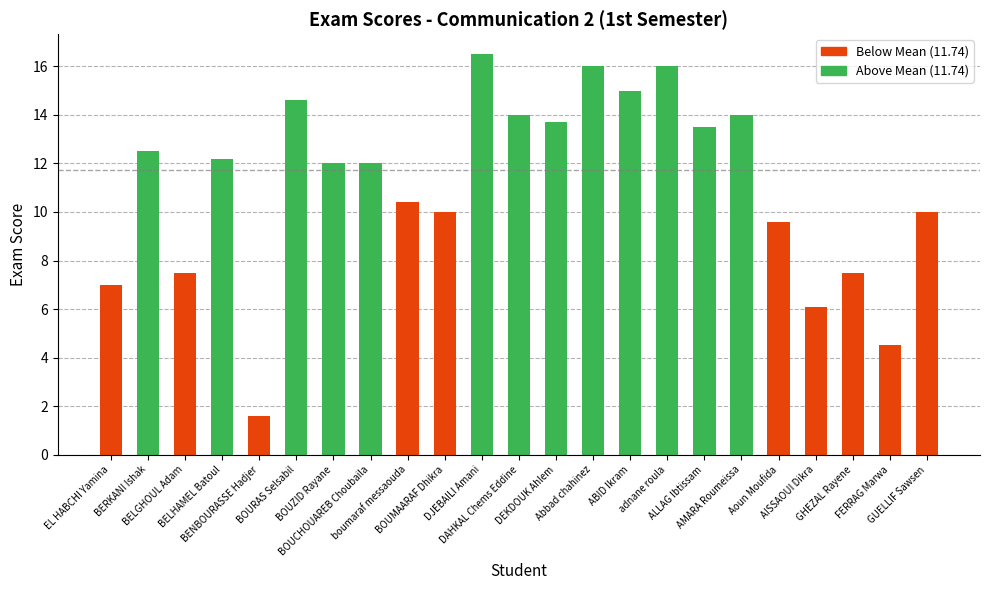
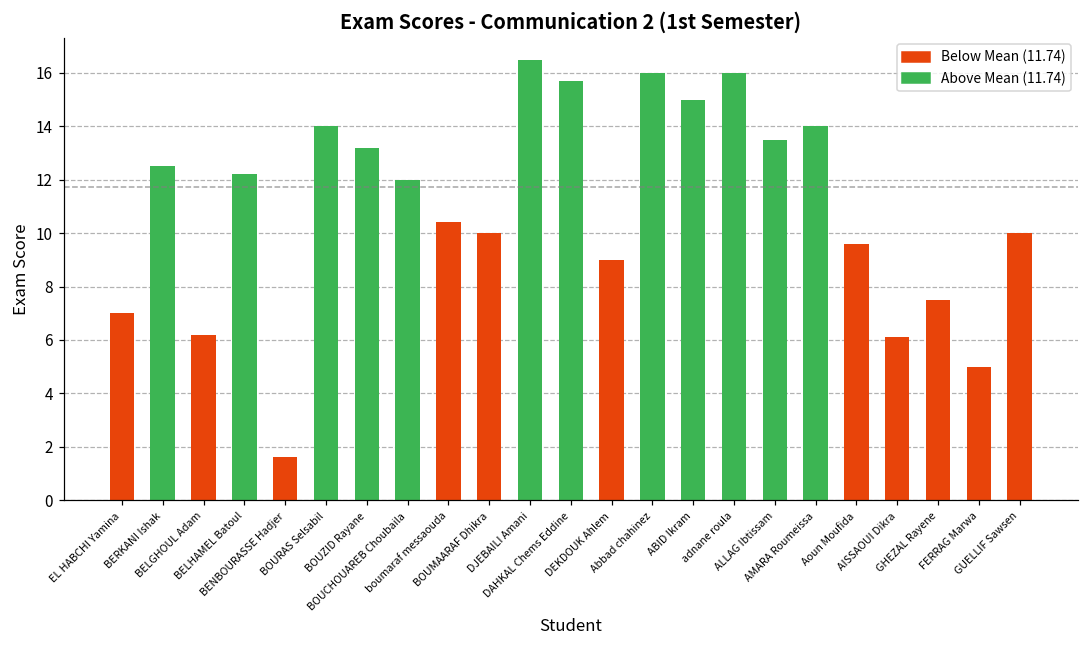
BELGHOUL Adam: 7.5 -> 6.2
BOURAS Selsabil: 14.6 -> 14.0
BOUZID Rayane: 12.0 -> 13.2
DAHKAL Chems Eddine: 14.0 -> 15.7
DEKDOUK Ahlem: 13.7 -> 9.0
FERRAG Marwa: 4.5 -> 5.0
